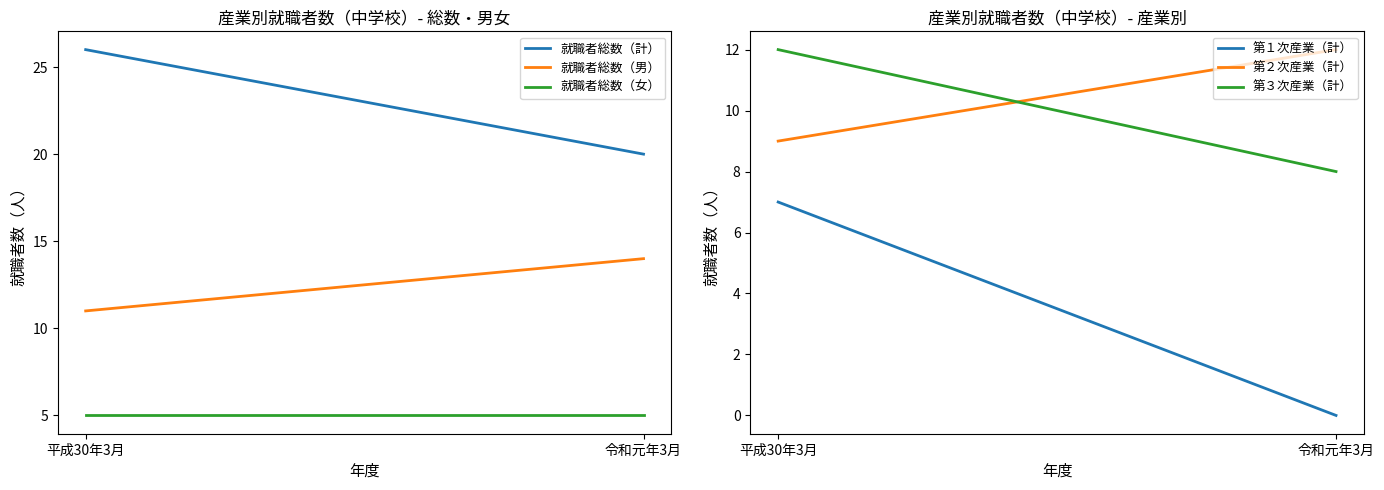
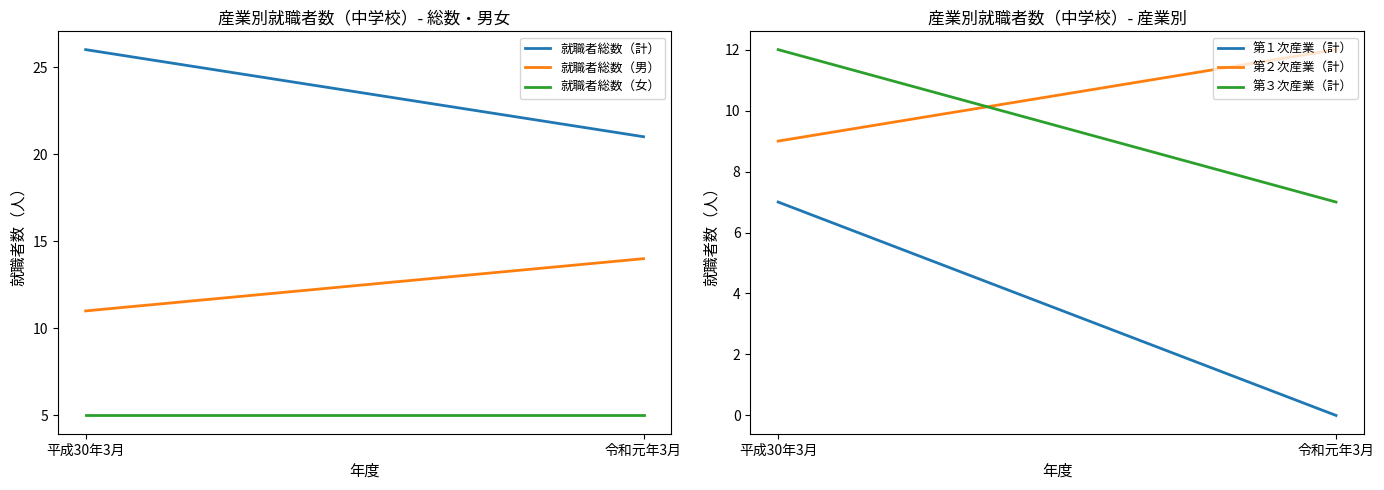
産業別就職者数（中学校）- 総数・男女, 就職者総数（計）, 令和元年3月: 20 -> 21
産業別就職者数（中学校）- 産業別, 第３次産業（計）, 令和元年3月: 8 -> 7
